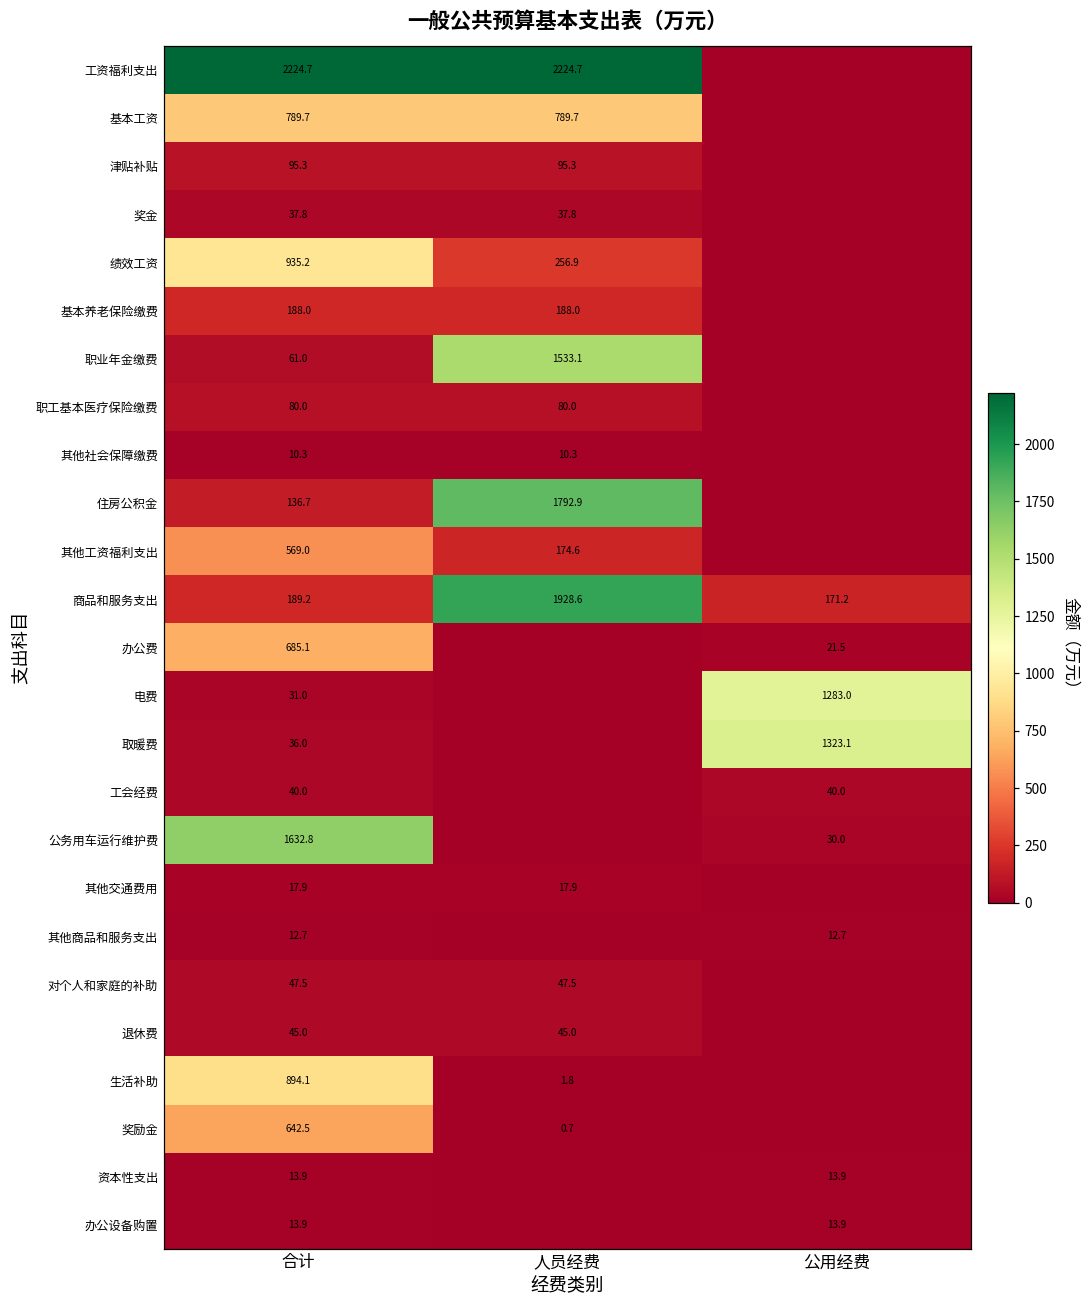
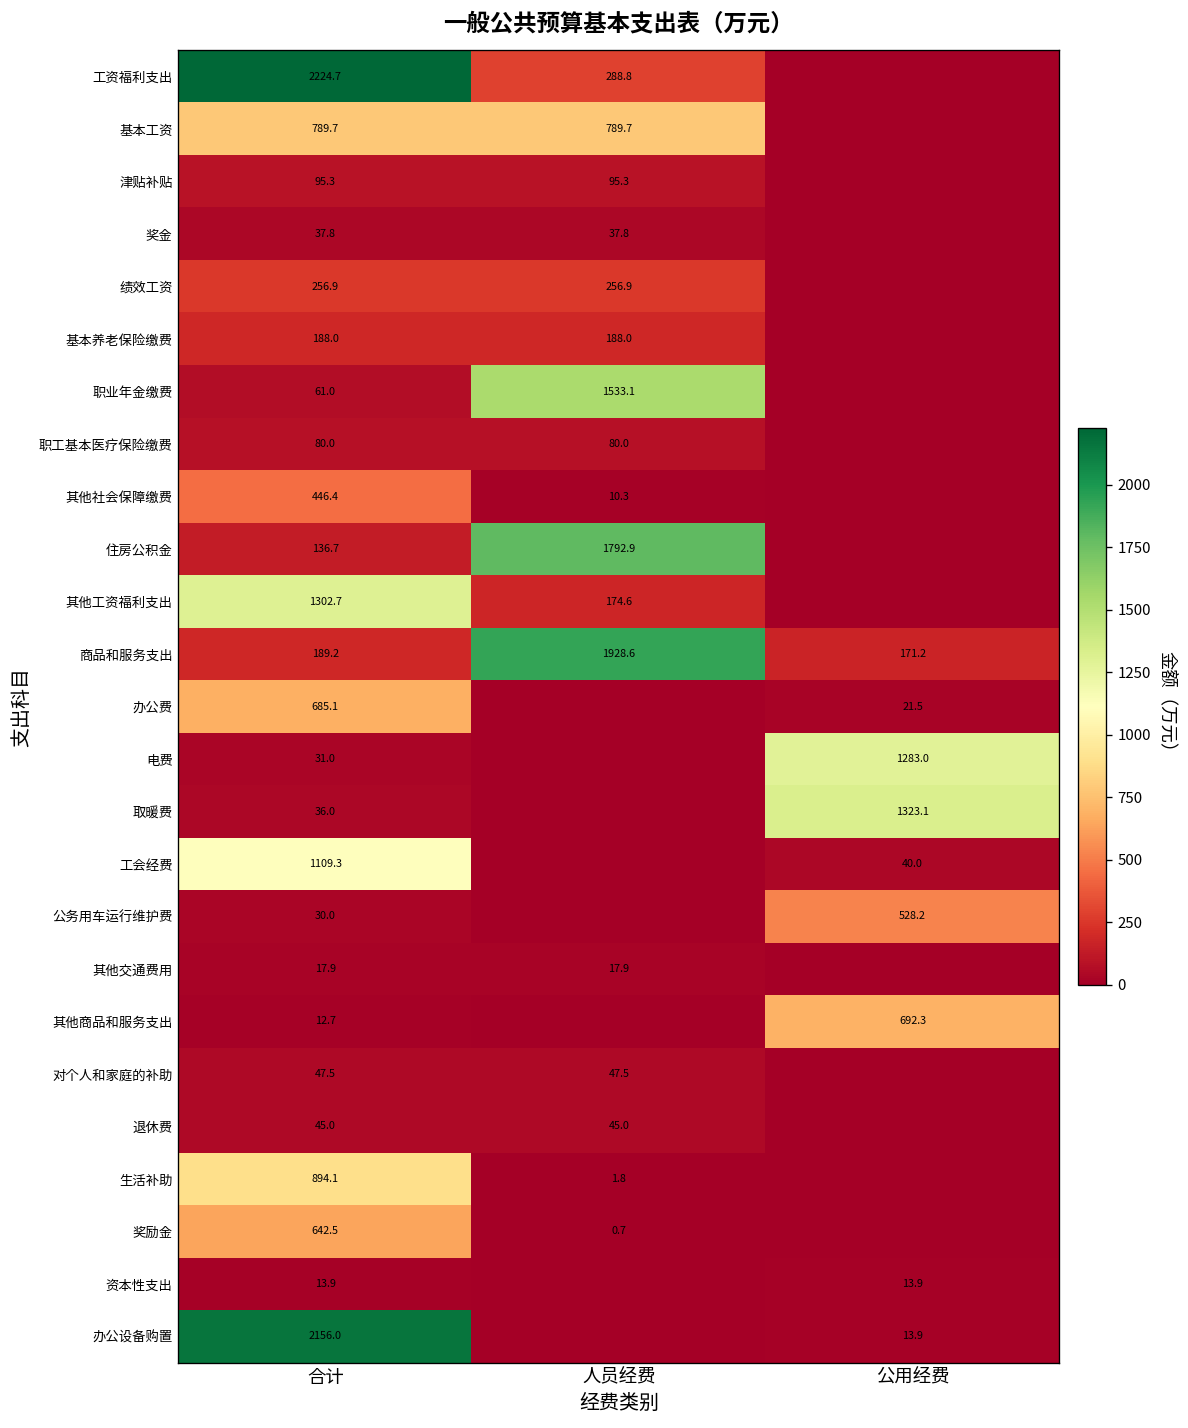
工资福利支出, 人员经费: 2224.7 -> 288.8
绩效工资, 合计: 935.2 -> 256.9
其他社会保障缴费, 合计: 10.3 -> 446.4
其他工资福利支出, 合计: 569.0 -> 1302.7
工会经费, 合计: 40.0 -> 1109.3
公务用车运行维护费, 合计: 1632.8 -> 30.0
公务用车运行维护费, 公用经费: 30.0 -> 528.2
其他商品和服务支出, 公用经费: 12.7 -> 692.3
办公设备购置, 合计: 13.9 -> 2156.0
